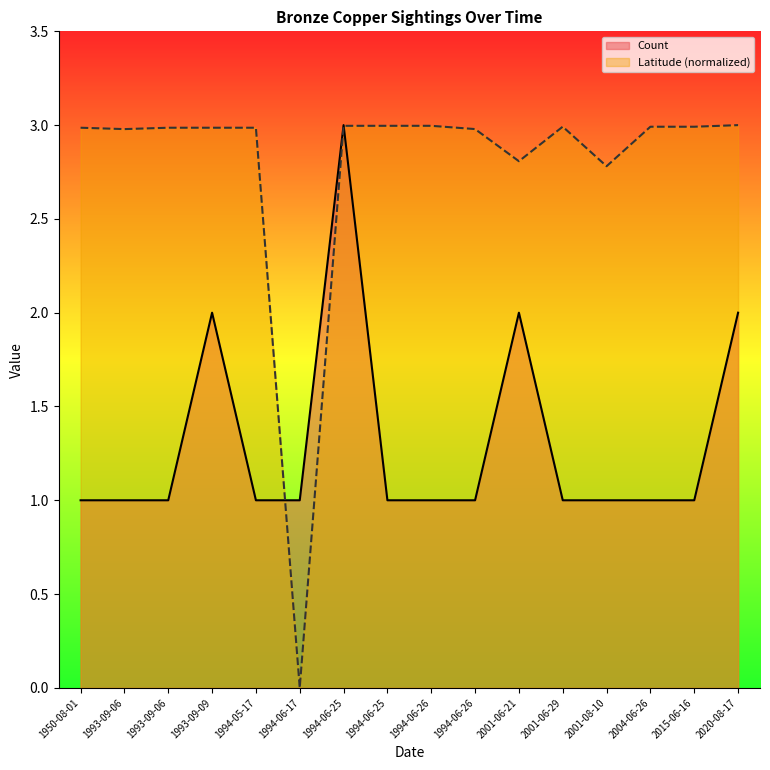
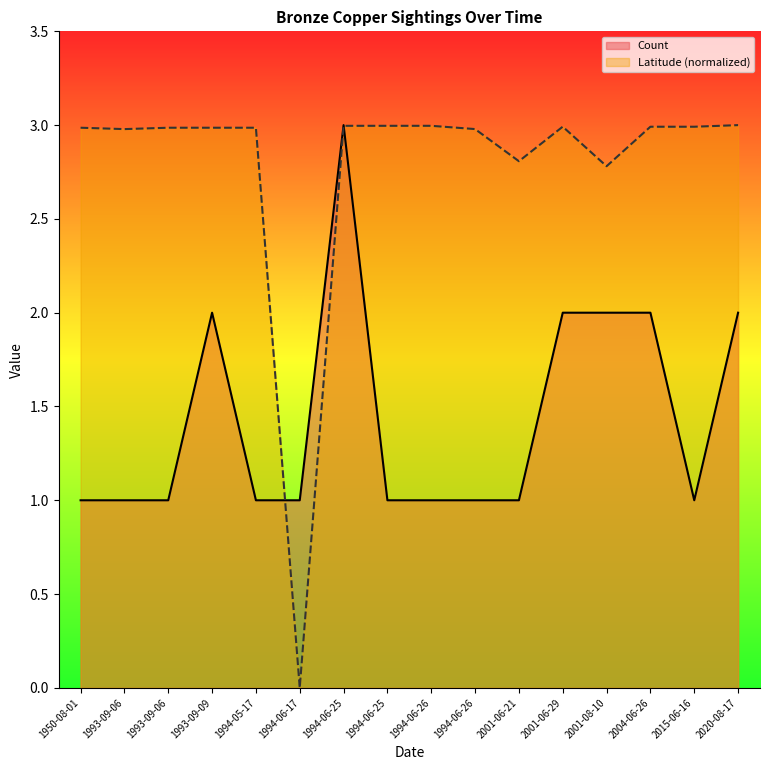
Count, 2001-06-21: 2 -> 1
Count, 2001-06-29: 1 -> 2
Count, 2001-08-10: 1 -> 2
Count, 2004-06-26: 1 -> 2
